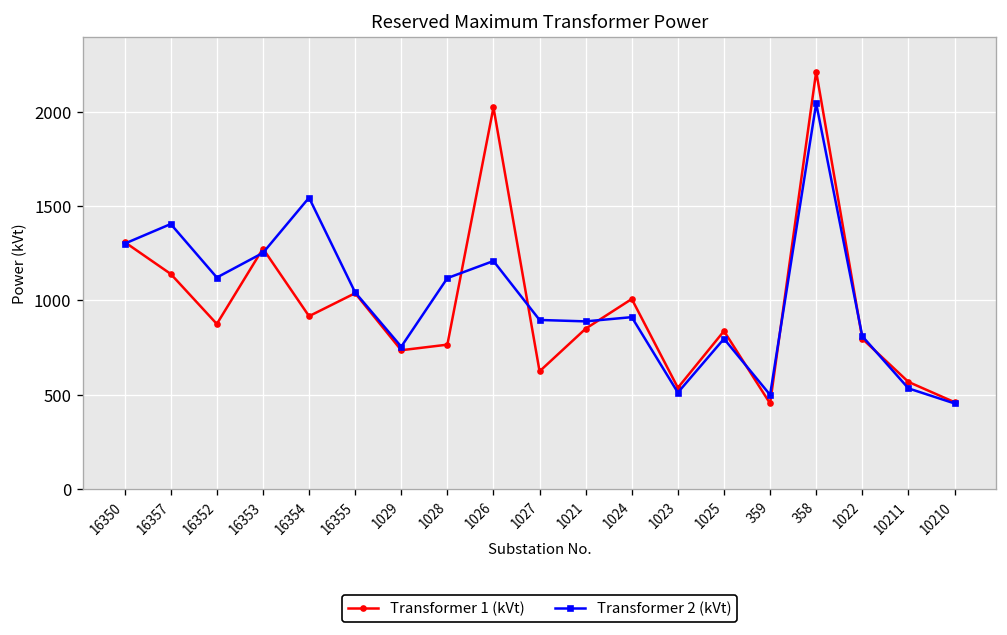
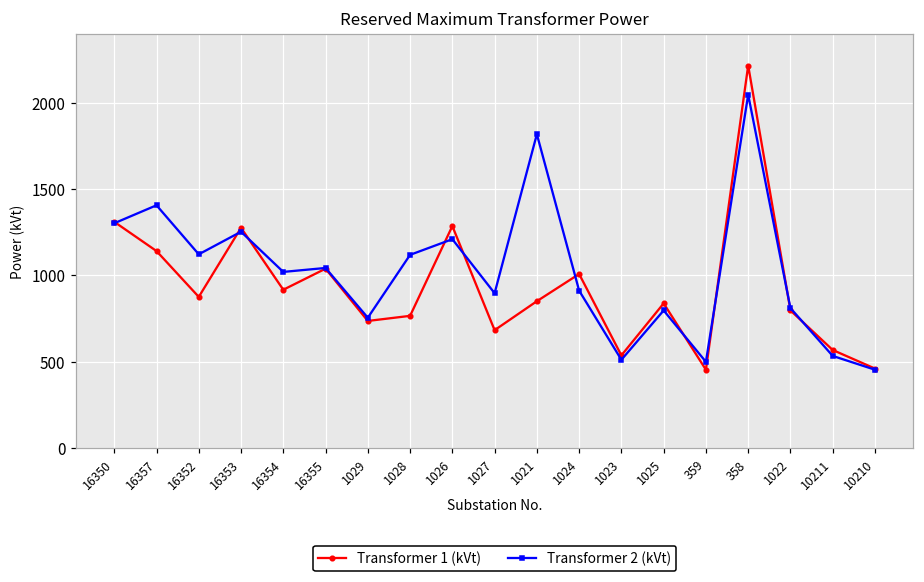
Transformer 2 (kVt), 16354: 1550 -> 1020
Transformer 1 (kVt), 1026: 2030 -> 1290
Transformer 1 (kVt), 1027: 620 -> 680
Transformer 2 (kVt), 1021: 890 -> 1820
